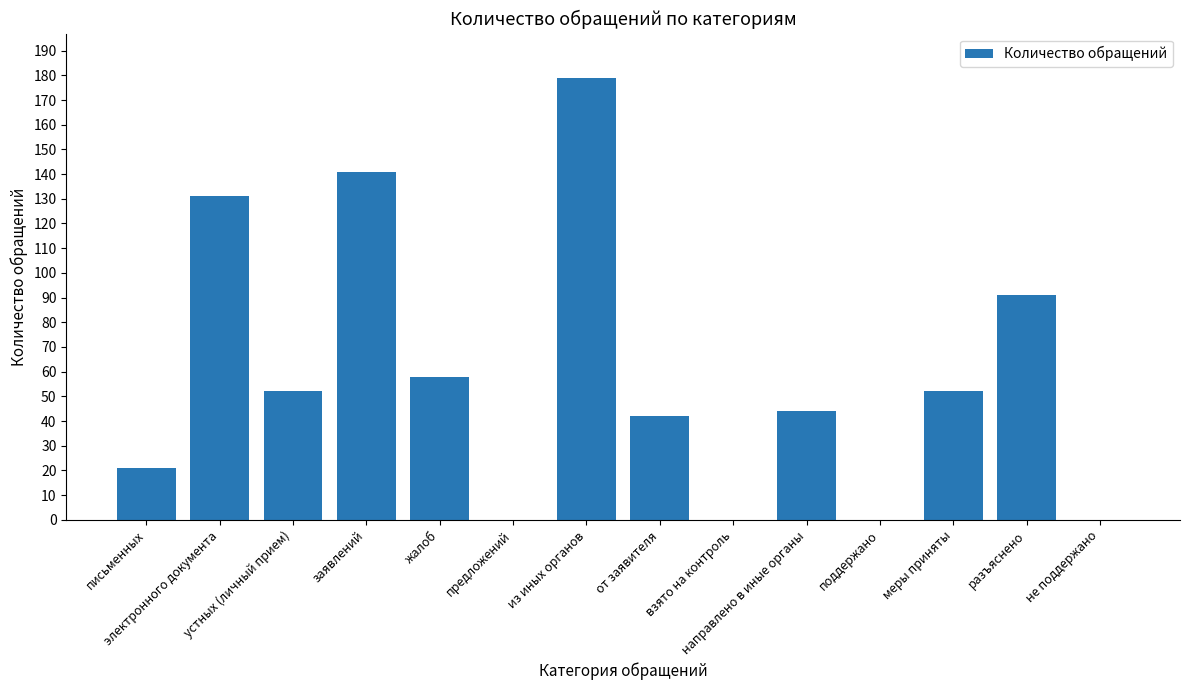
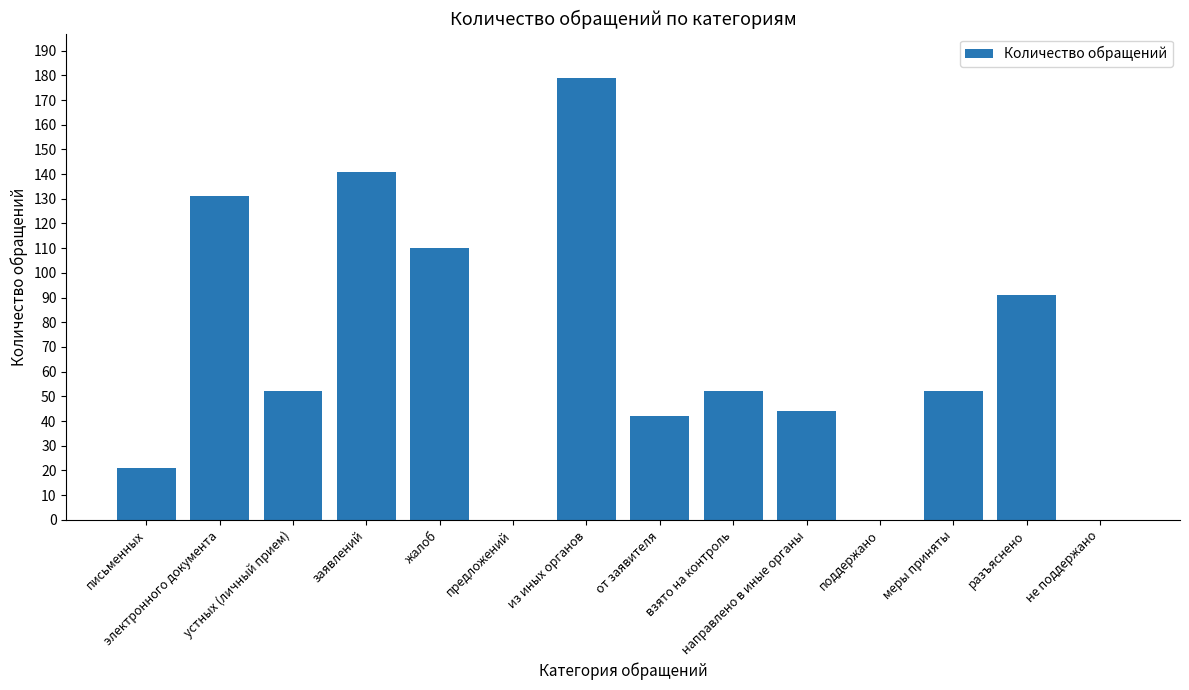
жалоб: 58 -> 110
взято на контроль: 0 -> 52
